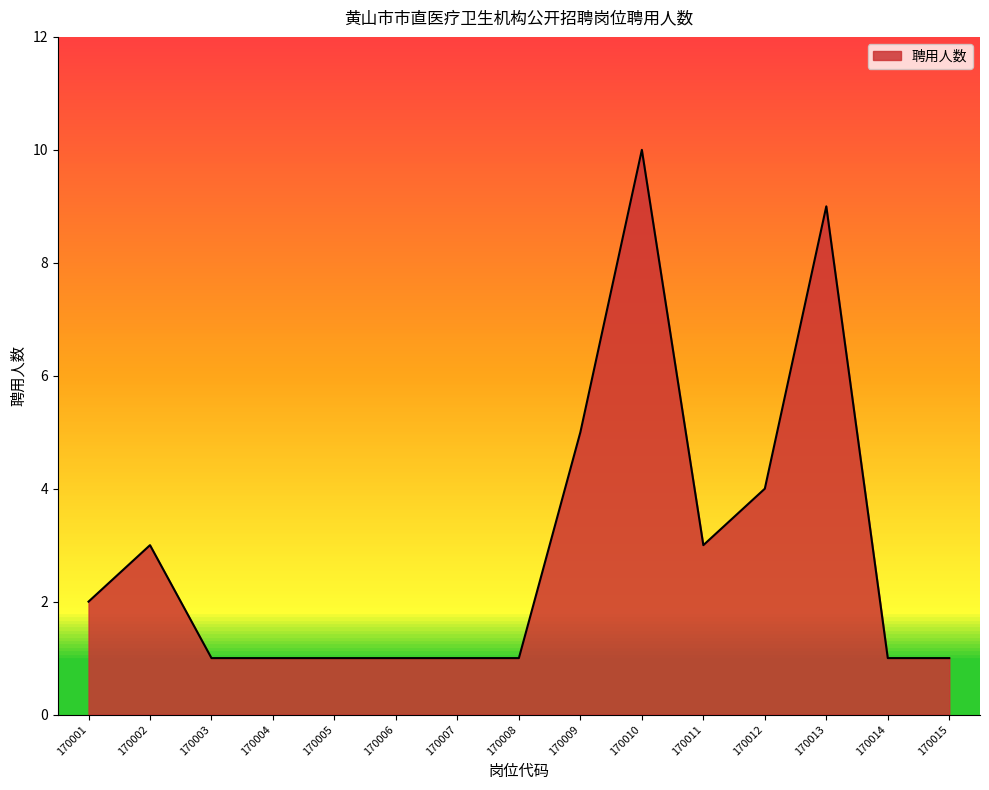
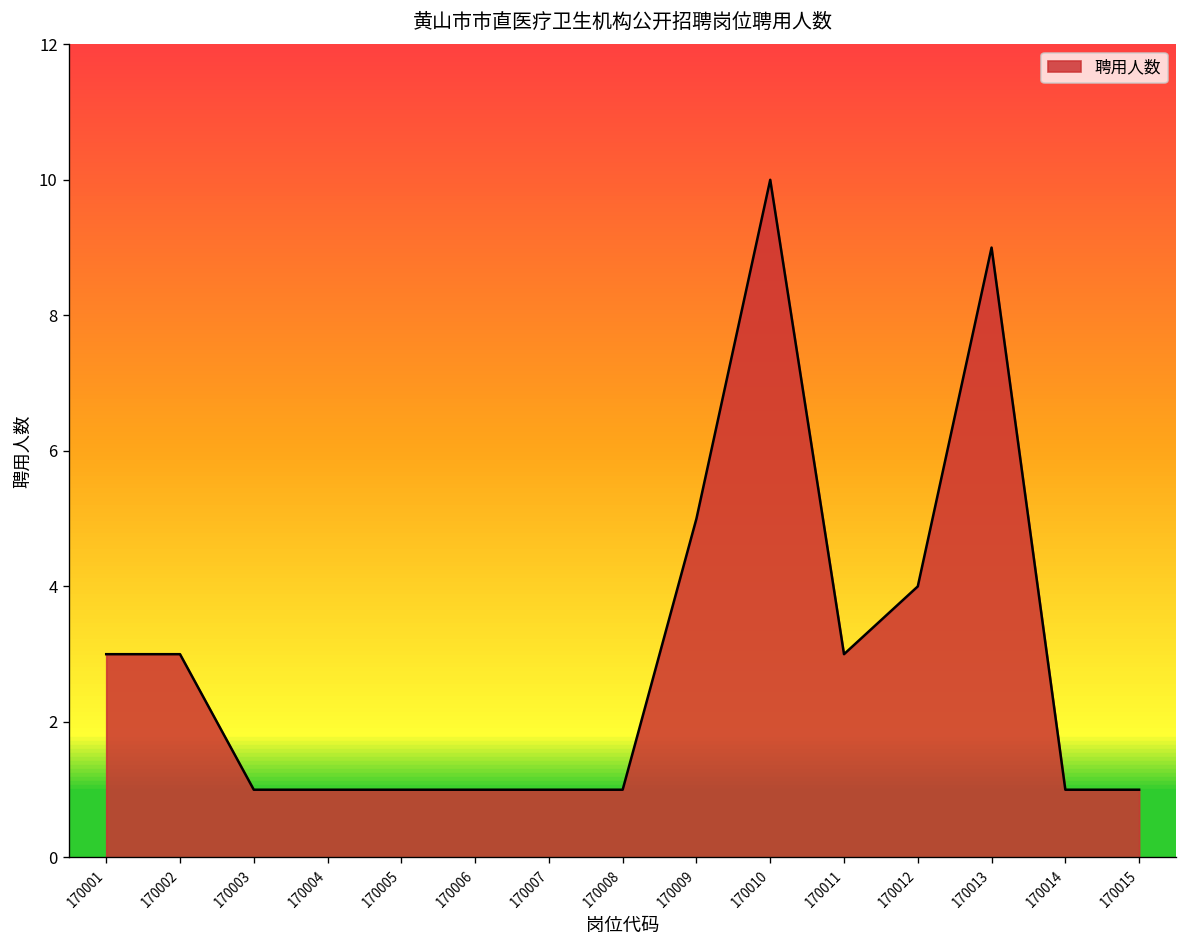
170001: 2 -> 3
